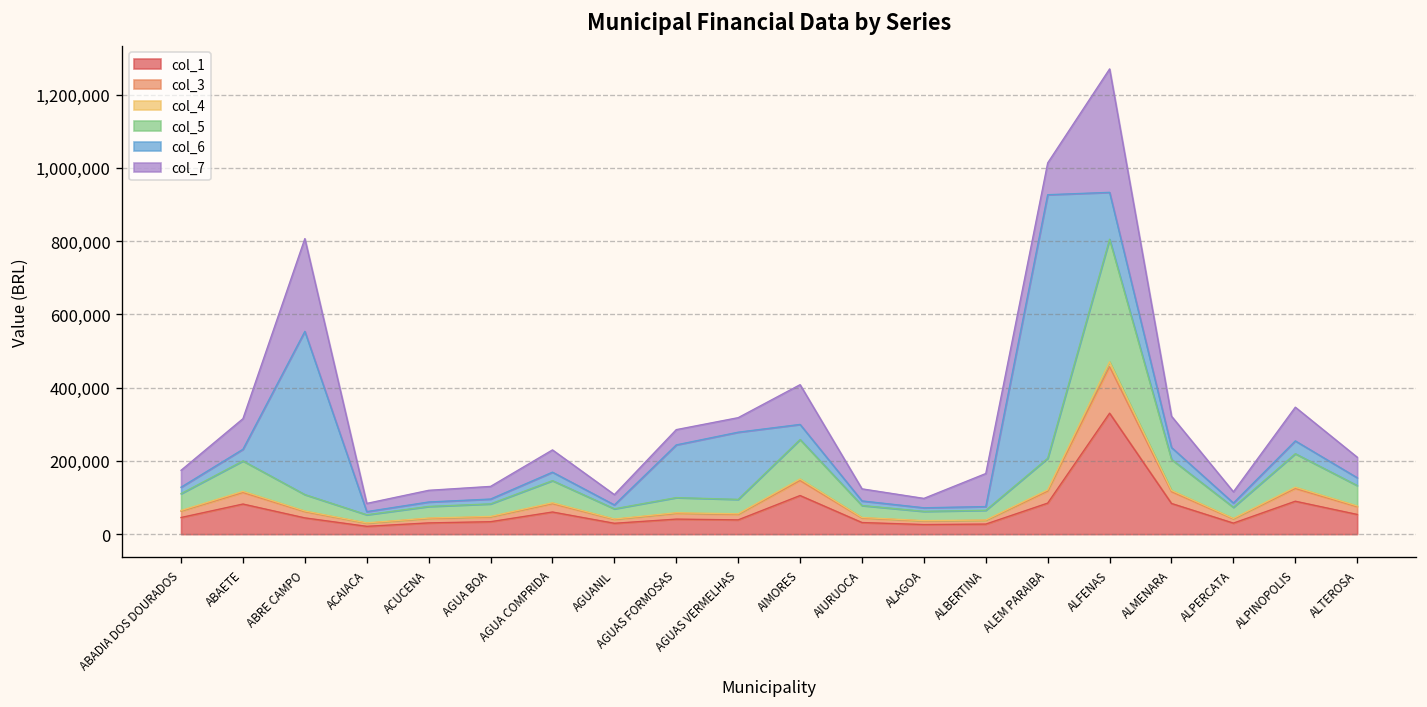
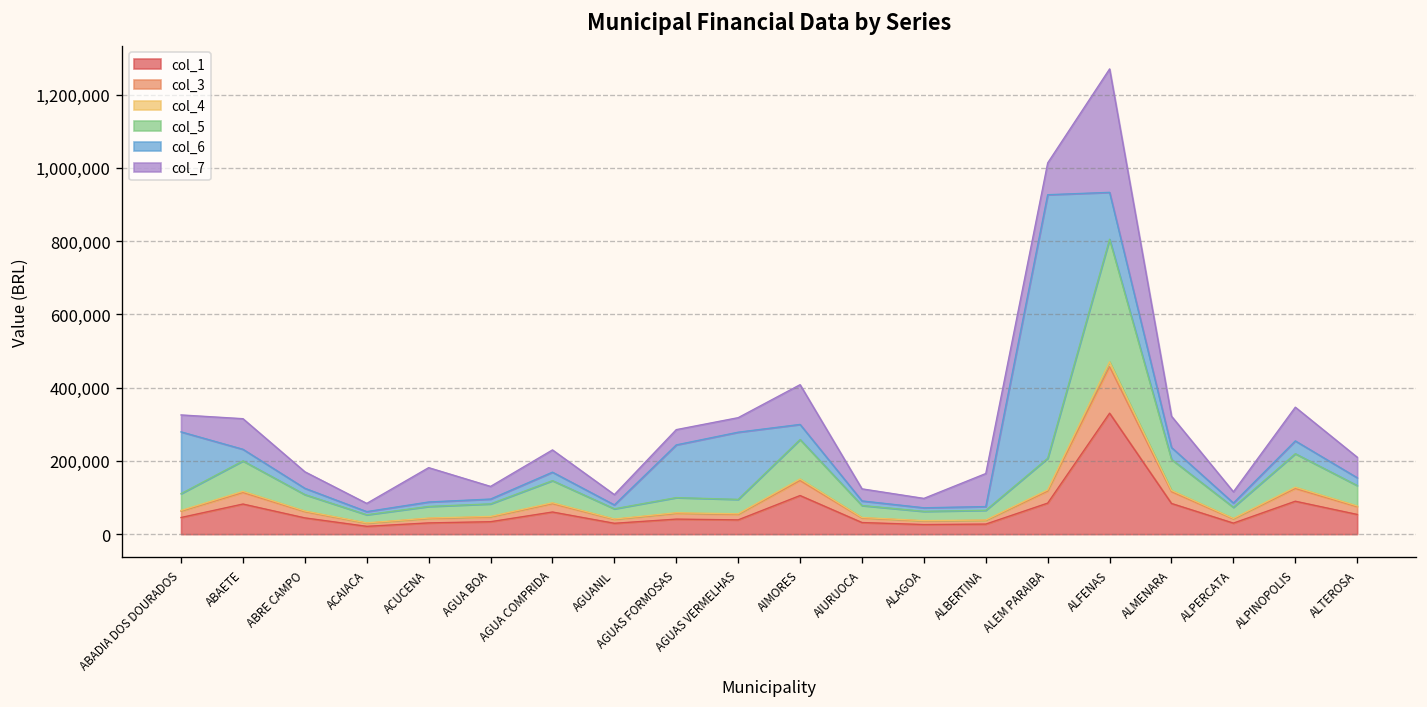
col_6, ABADIA DOS DOURADOS: 20,000 -> 170,000
col_6, ABRE CAMPO: 450,000 -> 20,000
col_7, ABRE CAMPO: 250,000 -> 50,000
col_7, ACUCENA: 30,000 -> 90,000
